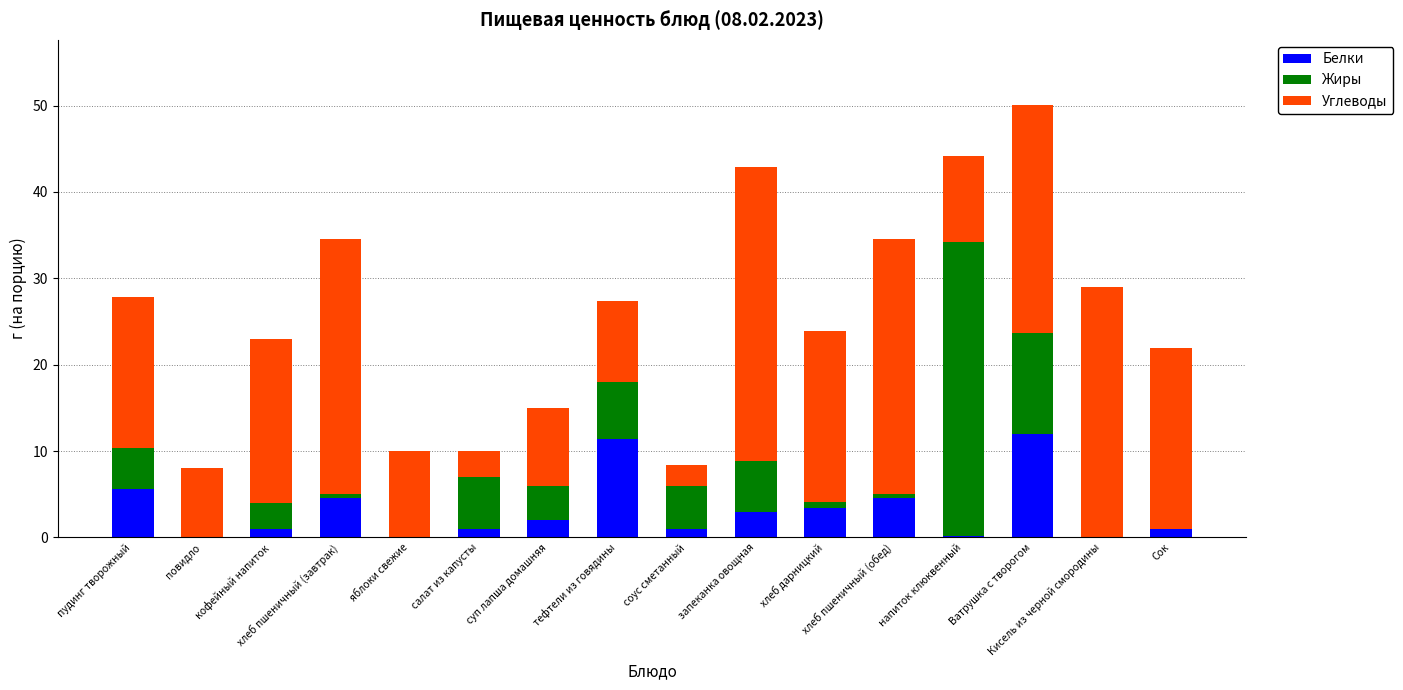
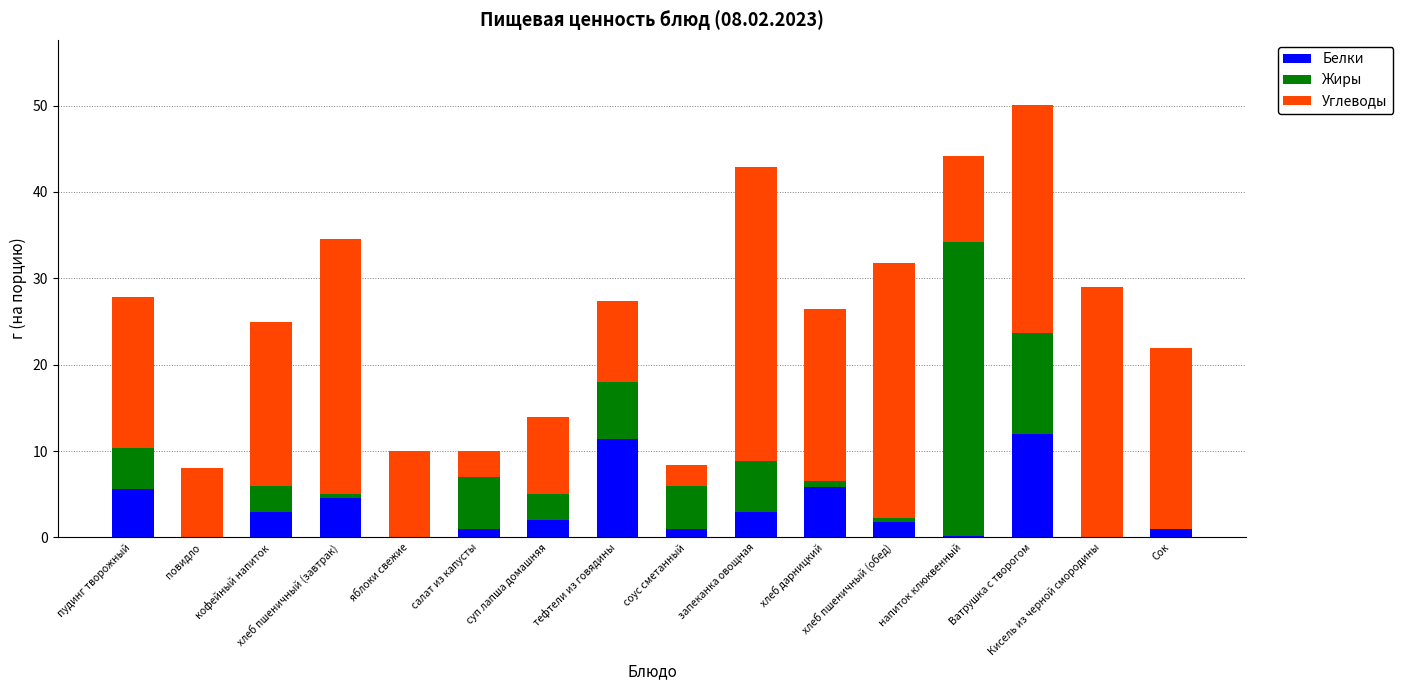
Белки, кофейный напиток: 1 -> 3
Жиры, суп лапша домашняя: 4 -> 3
Белки, хлеб дарницкий: 3 -> 6
Белки, хлеб пшеничный (обед): 5 -> 2
